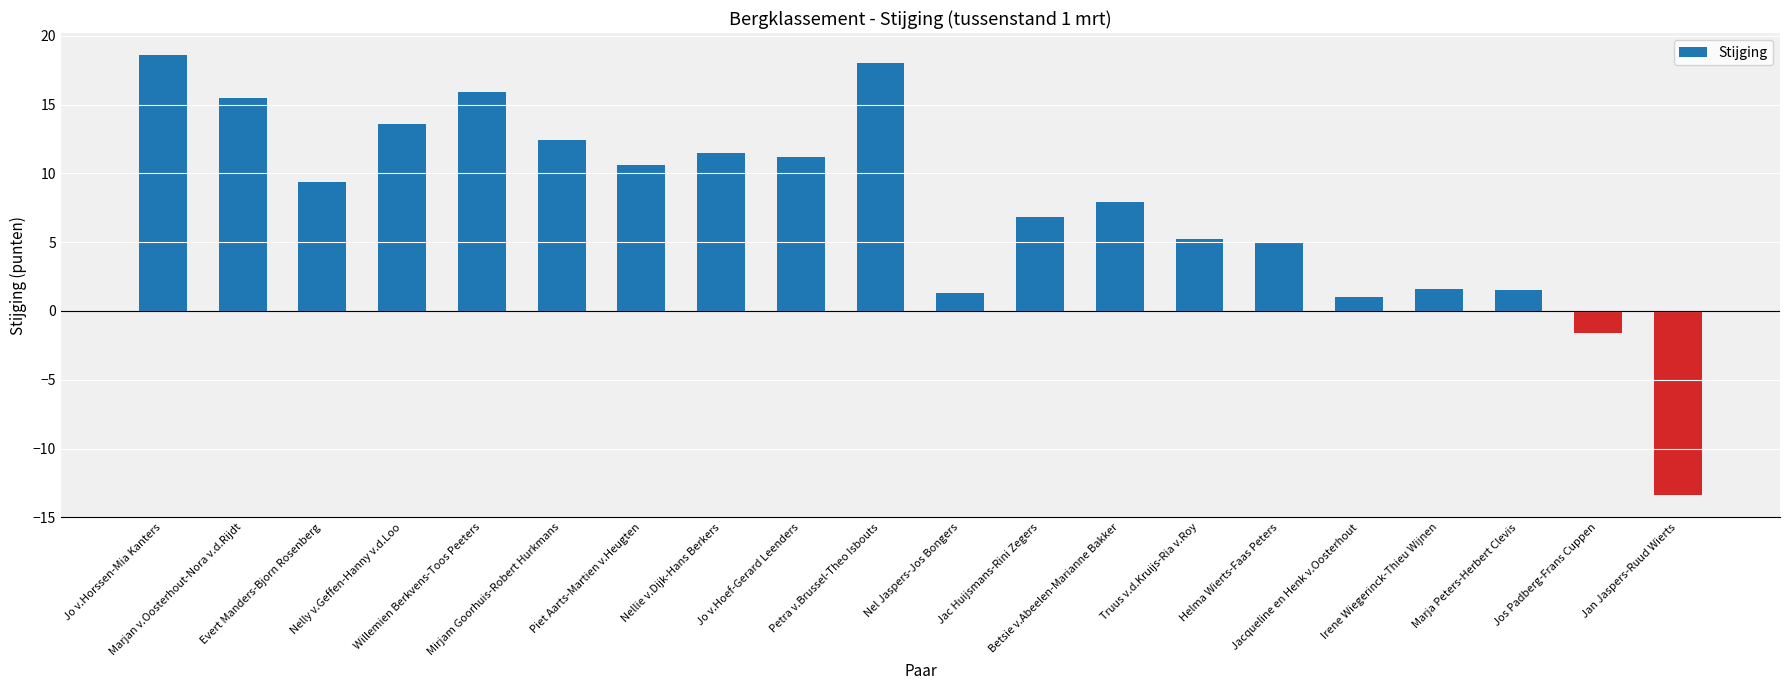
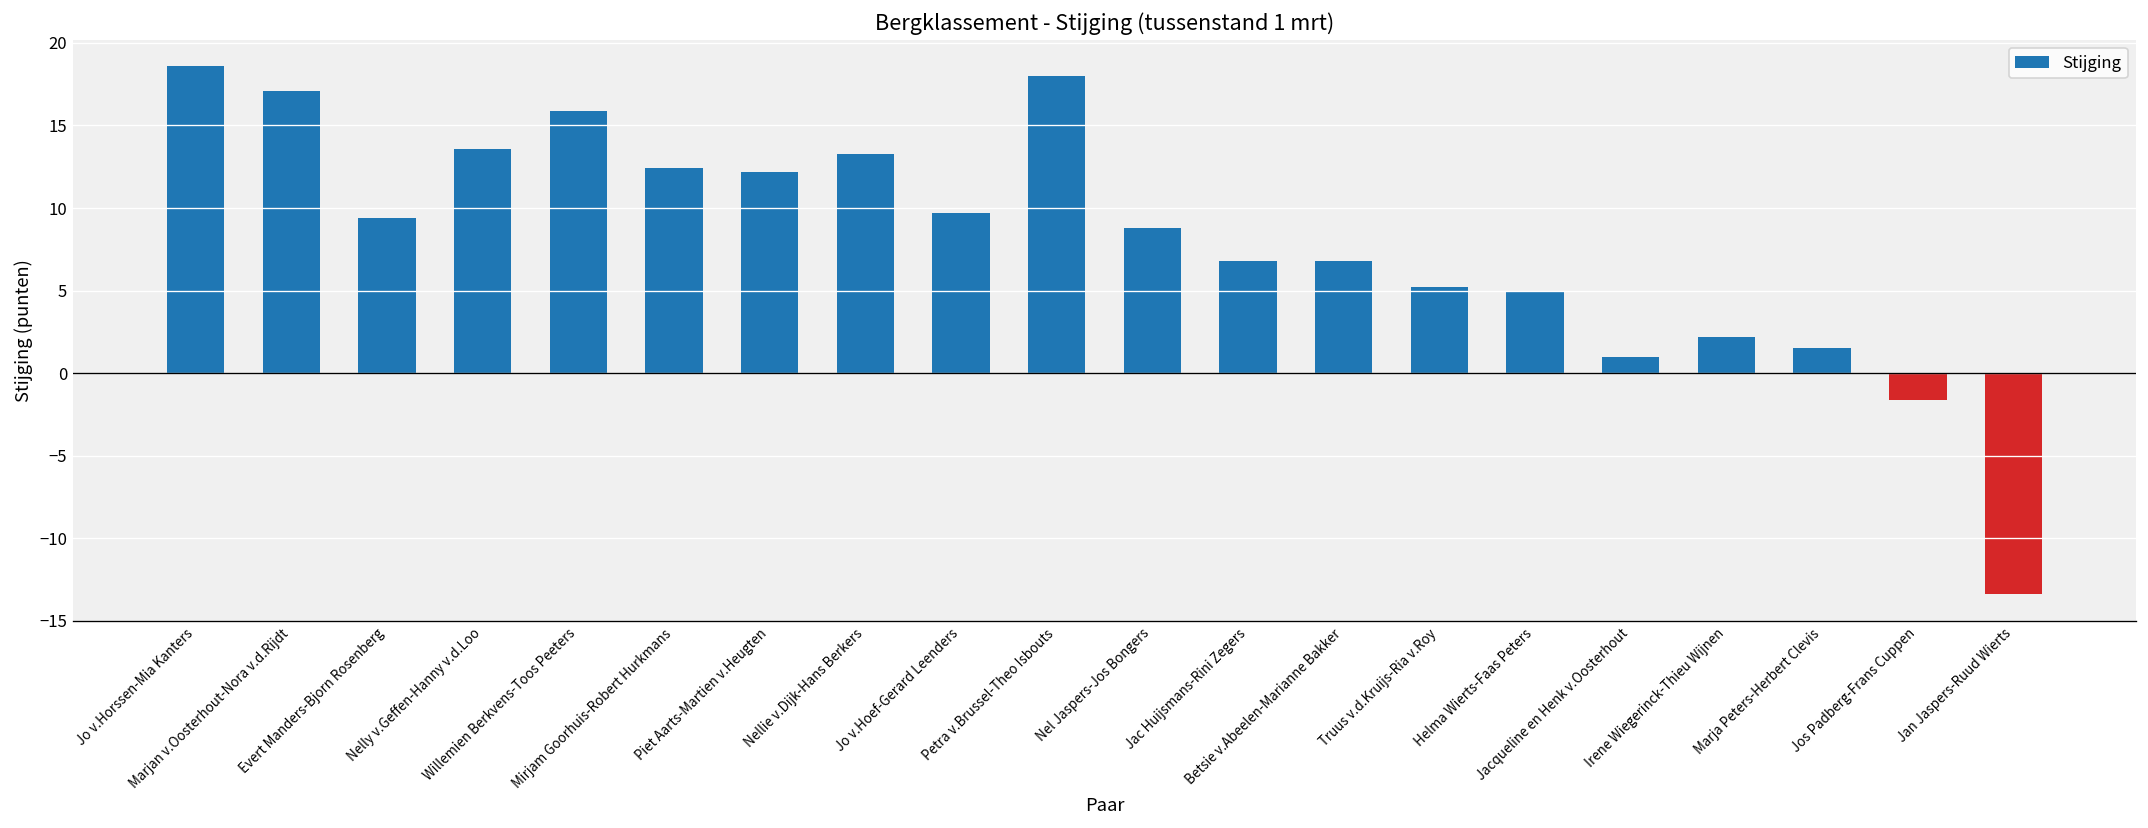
Marjan v.Oosterhout-Nora v.d.Rijdt: 15.5 -> 17.1
Piet Aarts-Martien v.Heugten: 10.6 -> 12.2
Nellie v.Dijk-Hans Berkers: 11.5 -> 13.3
Jo v.Hoef-Gerard Leenders: 11.2 -> 9.7
Nel Jaspers-Jos Bongers: 1.3 -> 8.8
Betsie v.Abeelen-Marianne Bakker: 7.9 -> 6.8
Irene Wiegerinck-Thieu Wijnen: 1.6 -> 2.2
